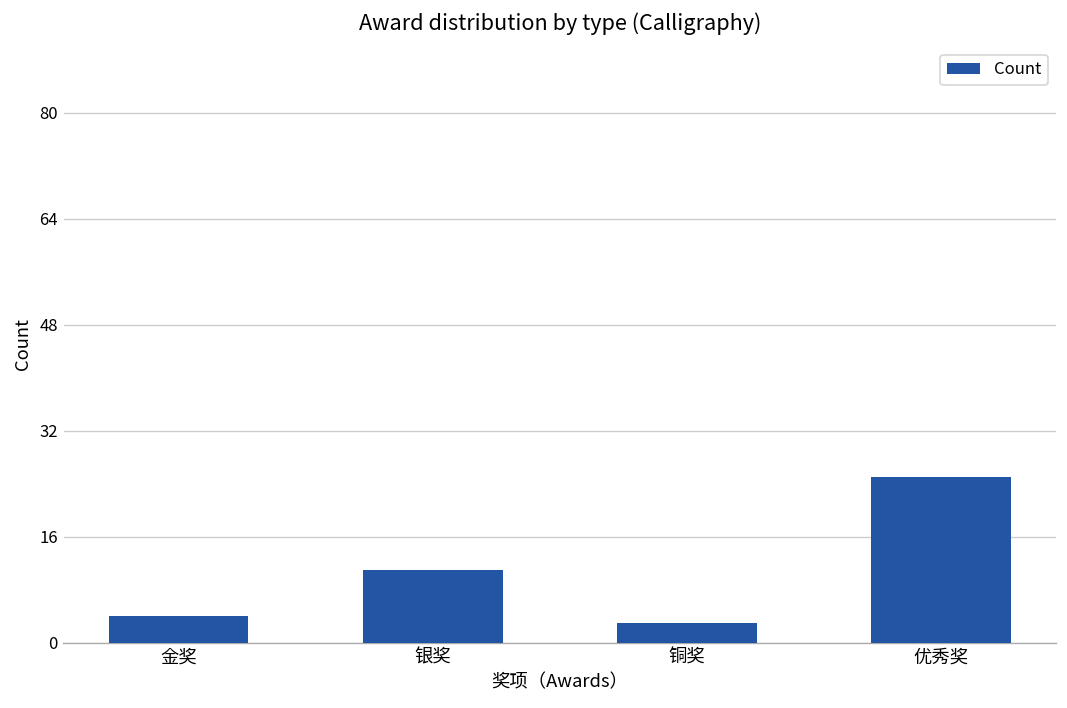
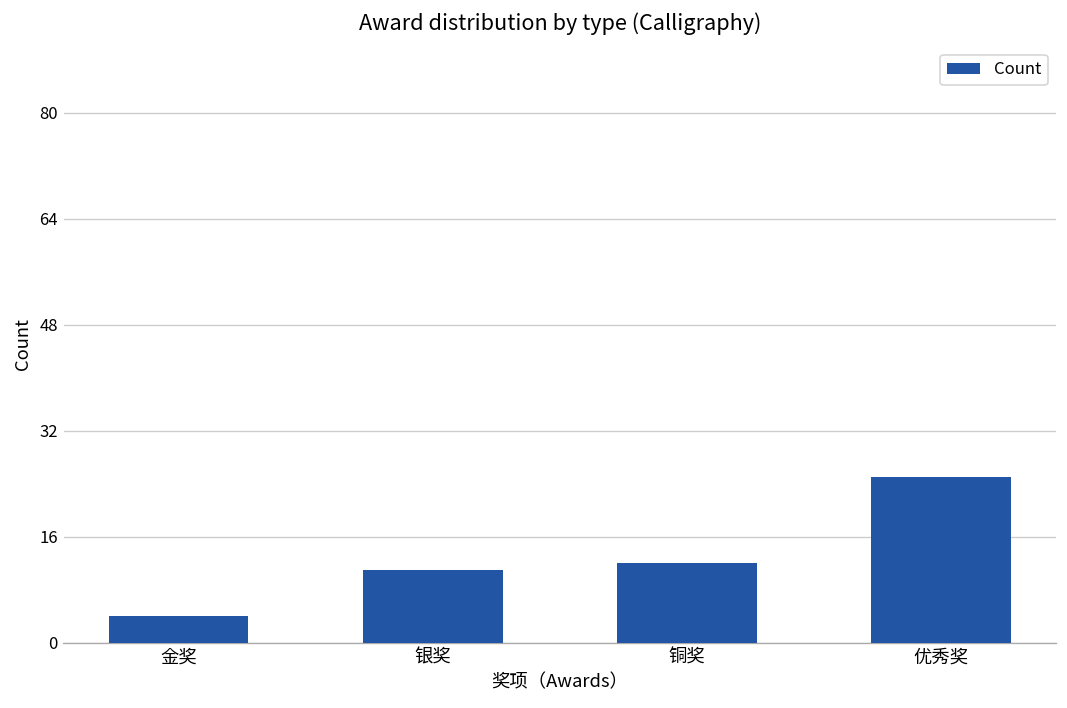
铜奖: 3 -> 12
